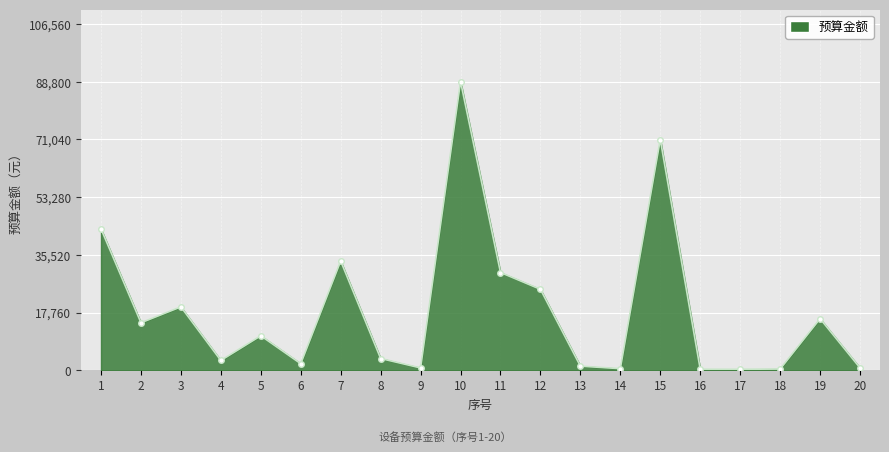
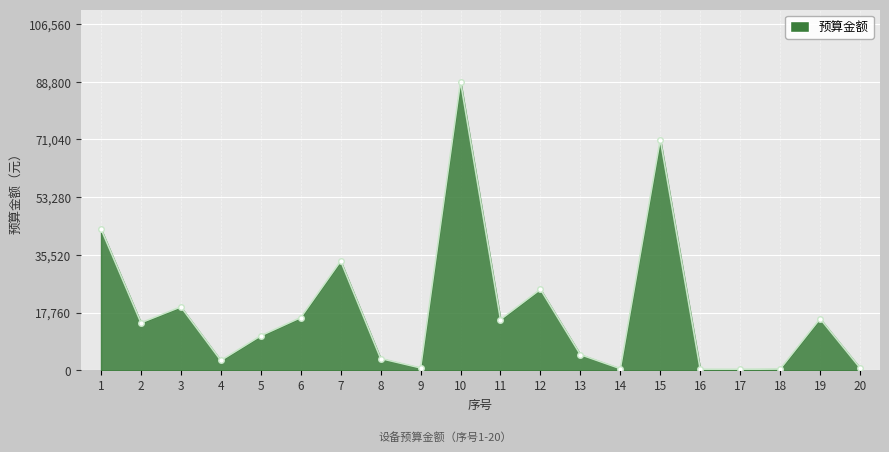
6: 2,000 -> 16,000
11: 30,000 -> 16,000
13: 1,000 -> 5,000
